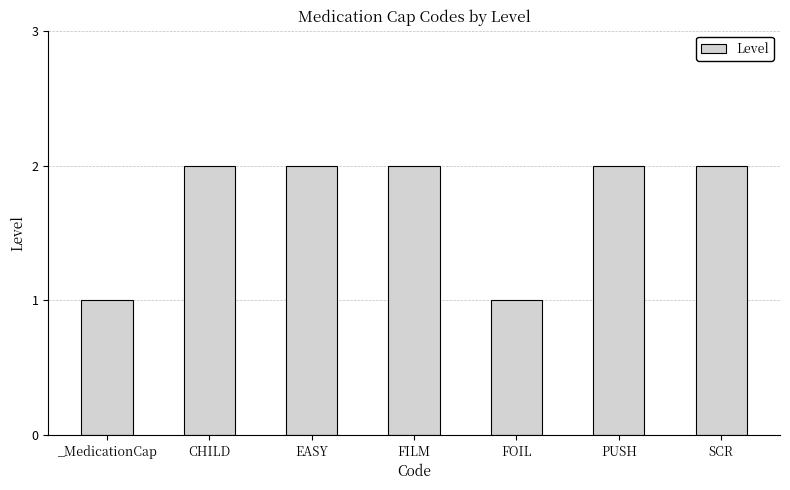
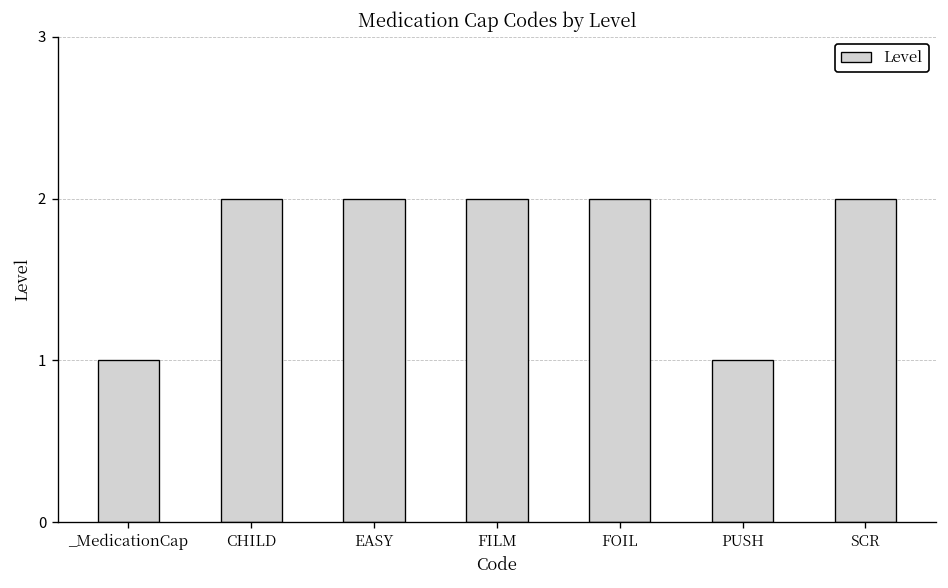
FOIL: 1 -> 2
PUSH: 2 -> 1
